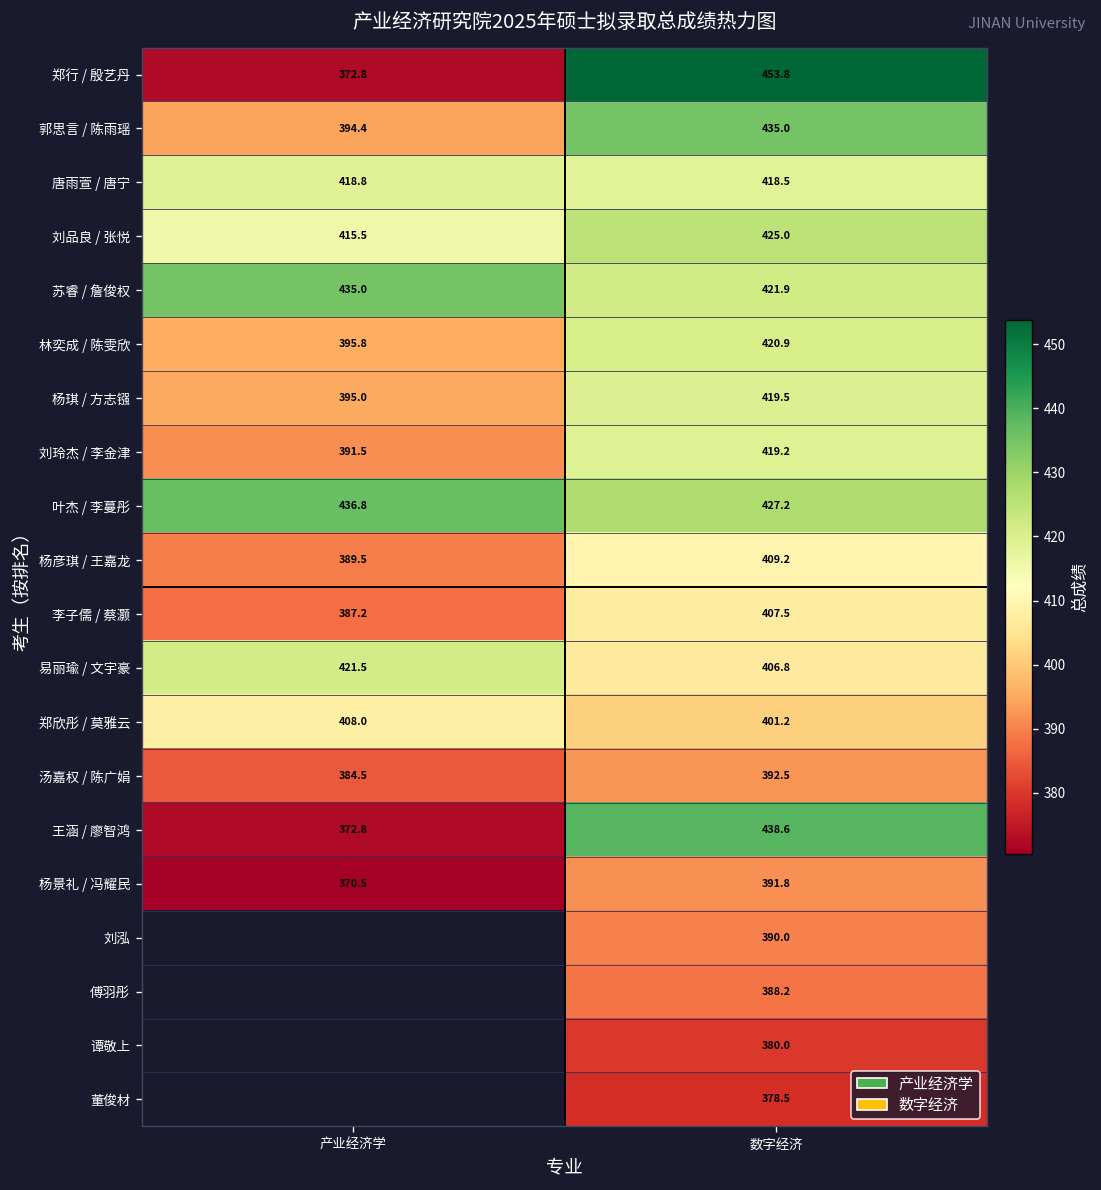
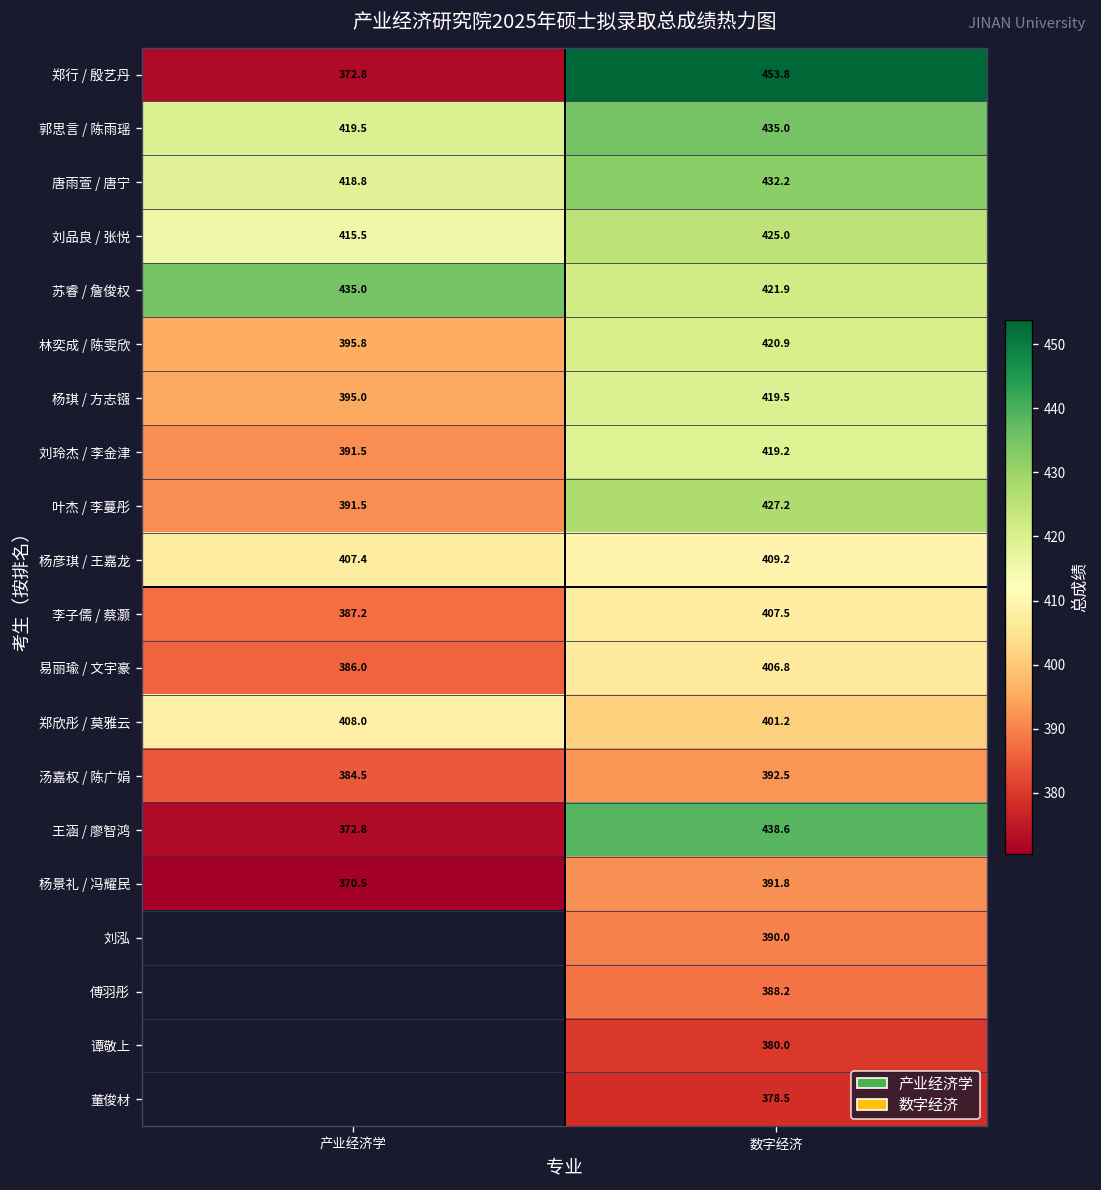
郭思言 / 陈雨瑶, 产业经济学: 394.4 -> 419.5
唐雨萱 / 唐宁, 数字经济: 418.5 -> 432.2
叶杰 / 李蔓彤, 产业经济学: 436.8 -> 391.5
杨彦琪 / 王嘉龙, 产业经济学: 389.5 -> 407.4
易丽瑜 / 文宇豪, 产业经济学: 421.5 -> 386.0
